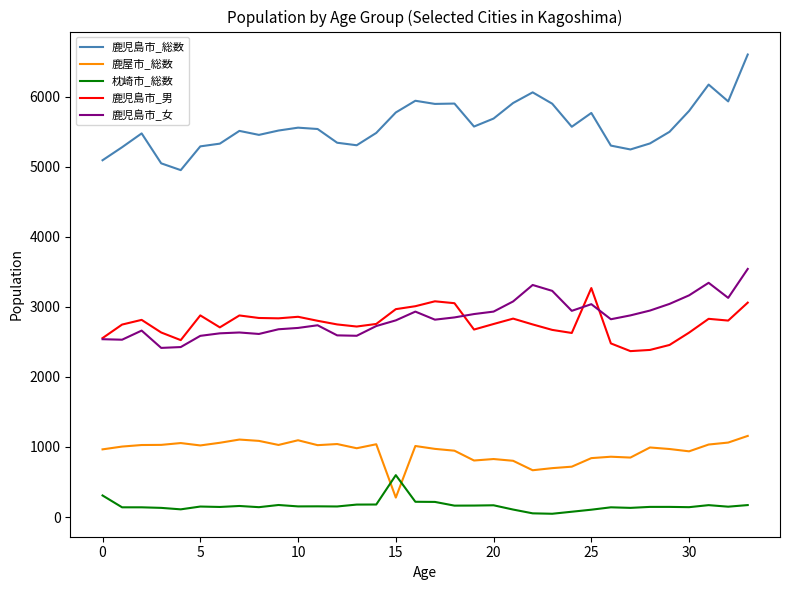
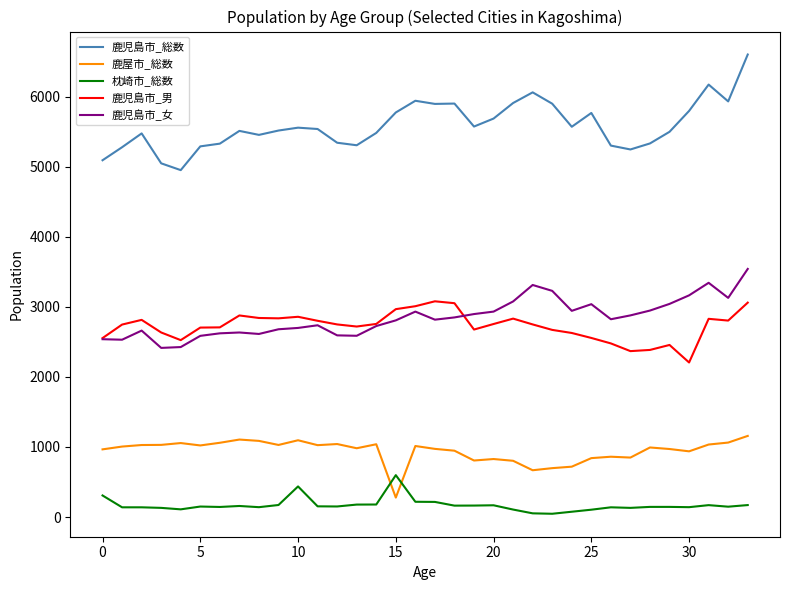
鹿児島市_男, 5: 2900 -> 2700
枕崎市_総数, 10: 200 -> 400
鹿児島市_男, 25: 3300 -> 2600
鹿児島市_男, 30: 2600 -> 2200
